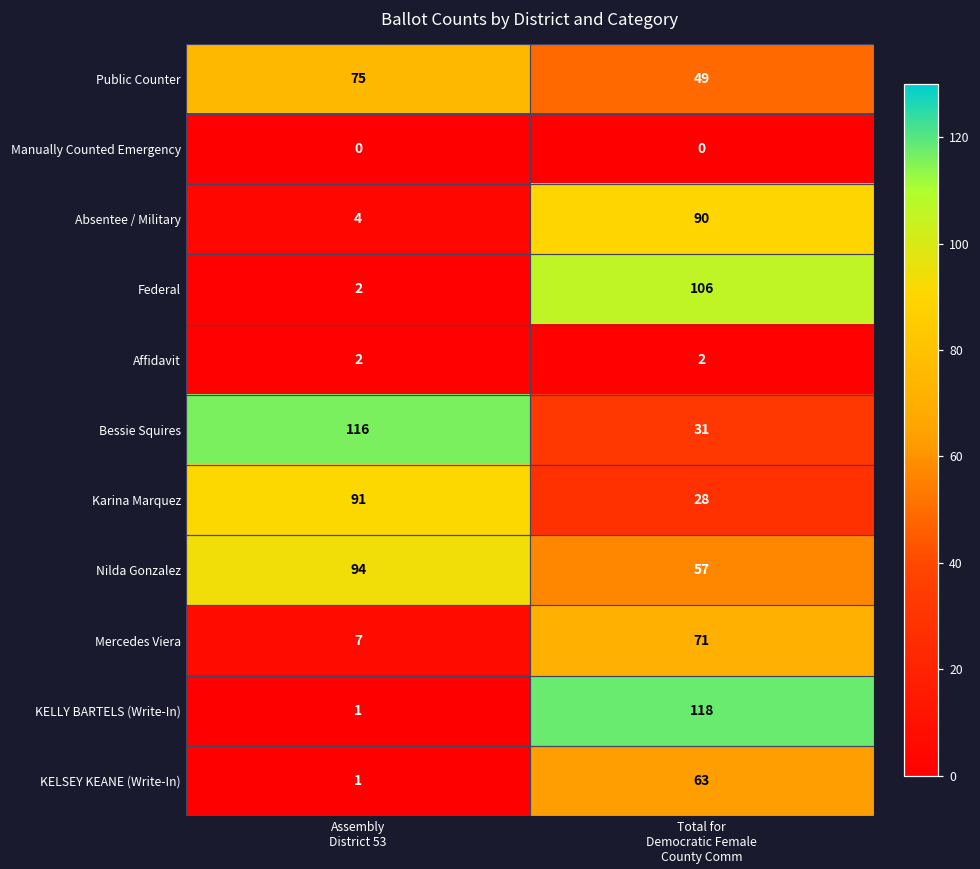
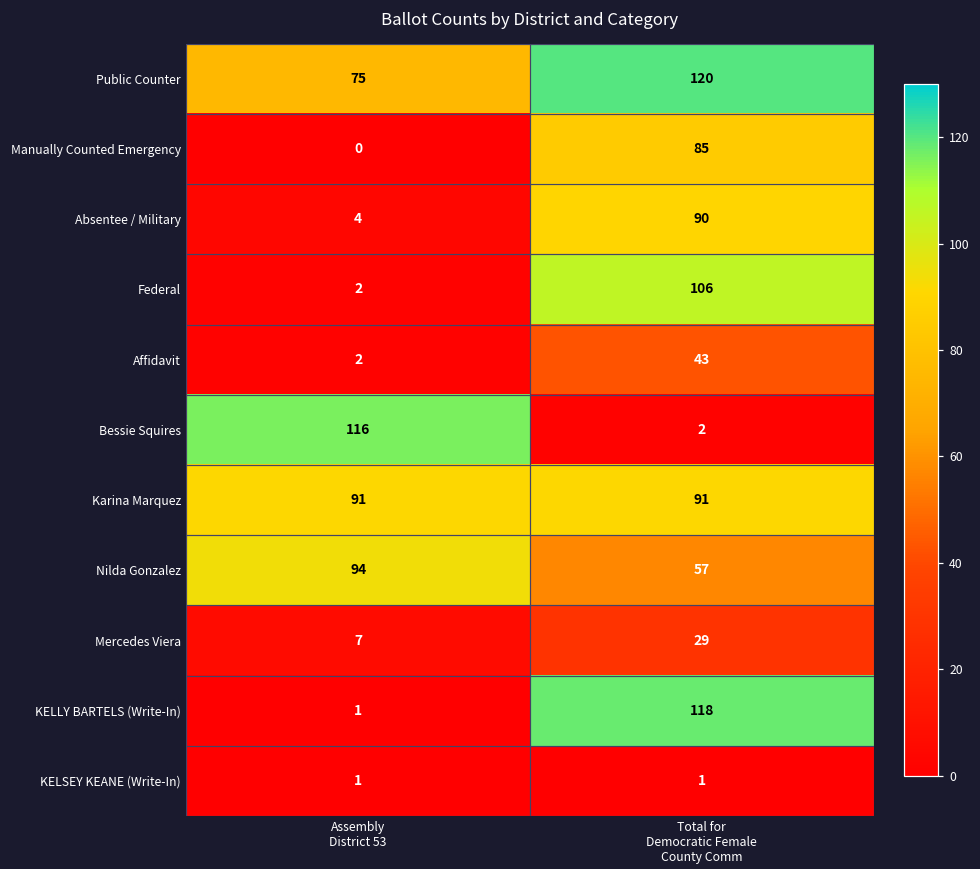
Public Counter, Total for Democratic Female County Comm: 49 -> 120
Manually Counted Emergency, Total for Democratic Female County Comm: 0 -> 85
Affidavit, Total for Democratic Female County Comm: 2 -> 43
Bessie Squires, Total for Democratic Female County Comm: 31 -> 2
Karina Marquez, Total for Democratic Female County Comm: 28 -> 91
Mercedes Viera, Total for Democratic Female County Comm: 71 -> 29
KELSEY KEANE (Write-In), Total for Democratic Female County Comm: 63 -> 1
